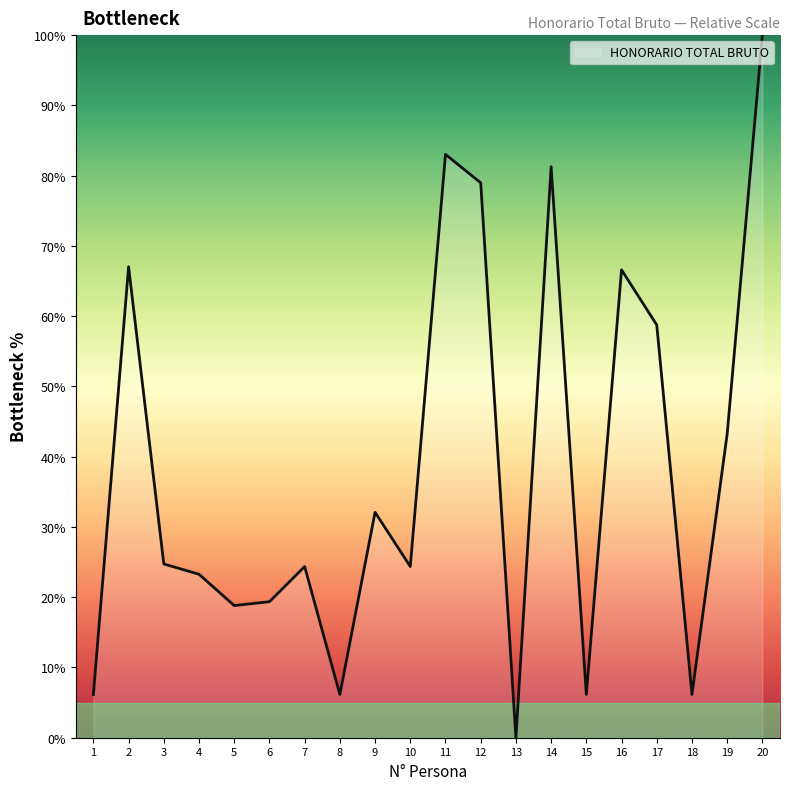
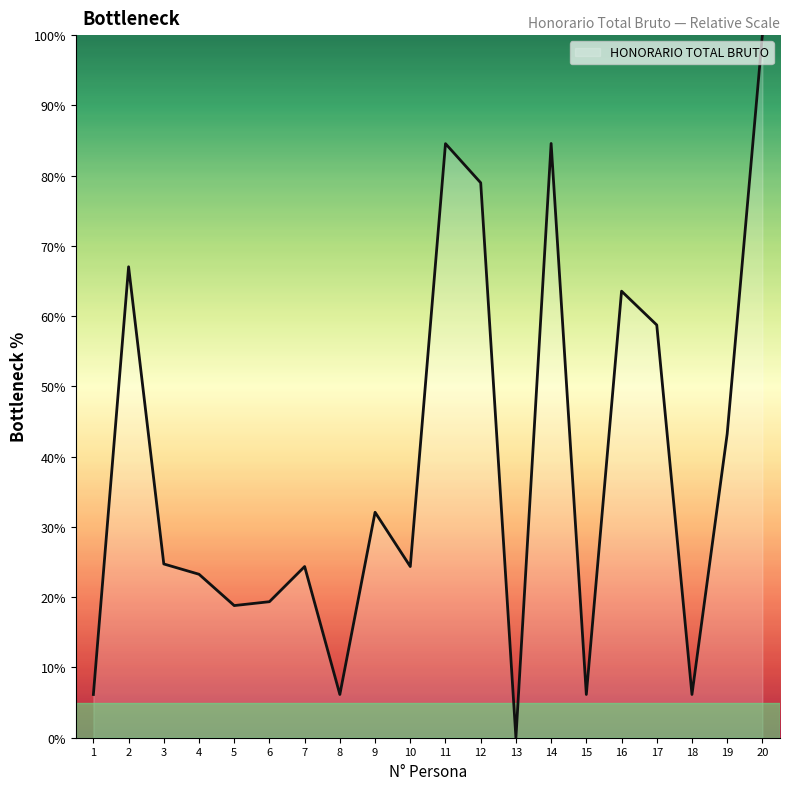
11: 83% -> 85%
14: 81% -> 85%
16: 67% -> 64%
